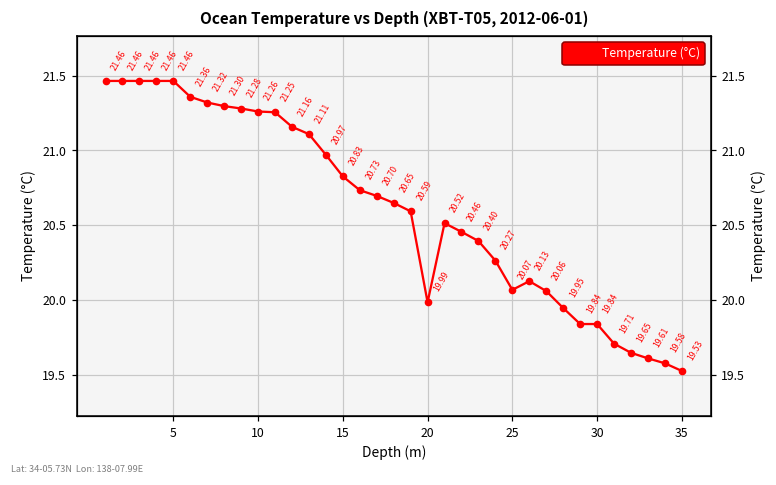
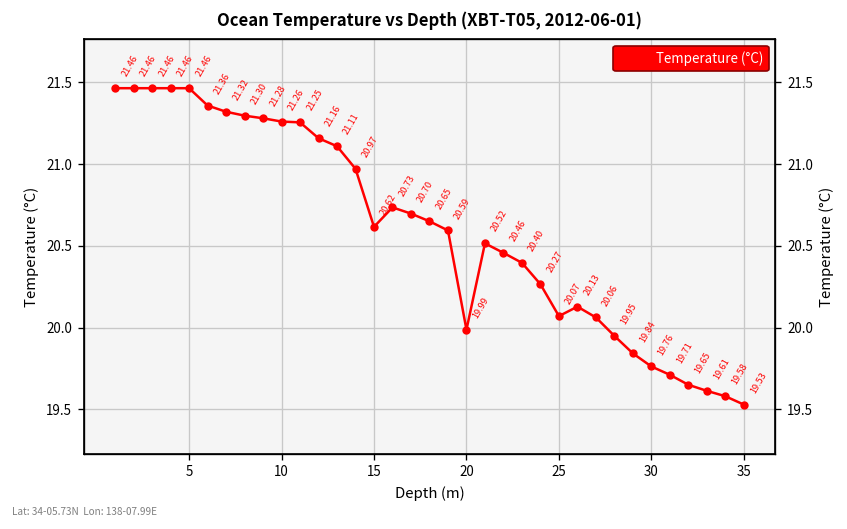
15: 20.83 -> 20.62
30: 19.84 -> 19.76
